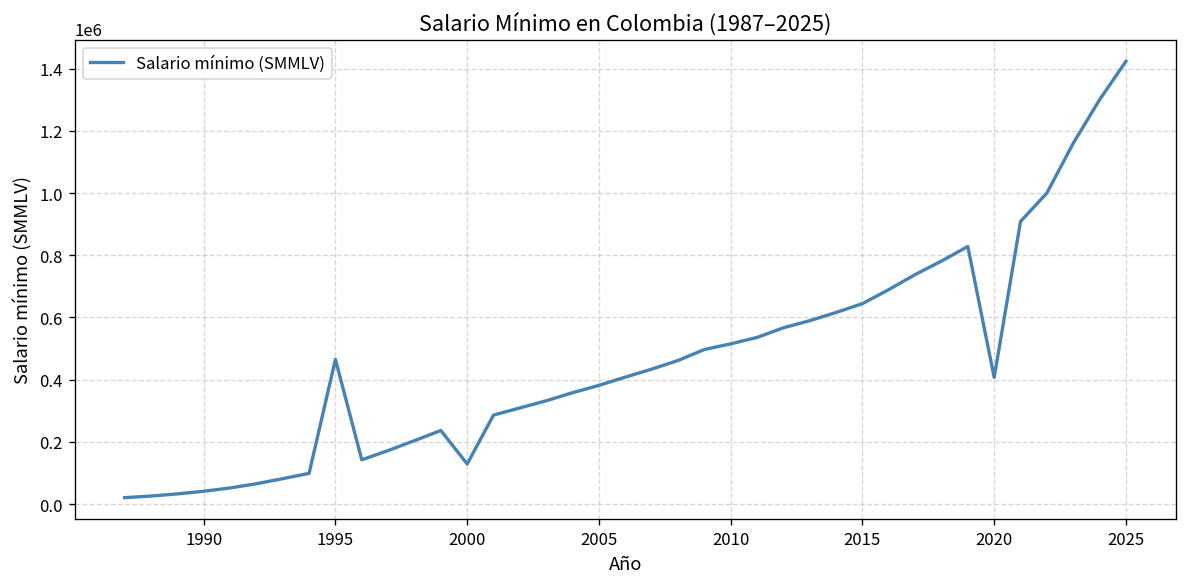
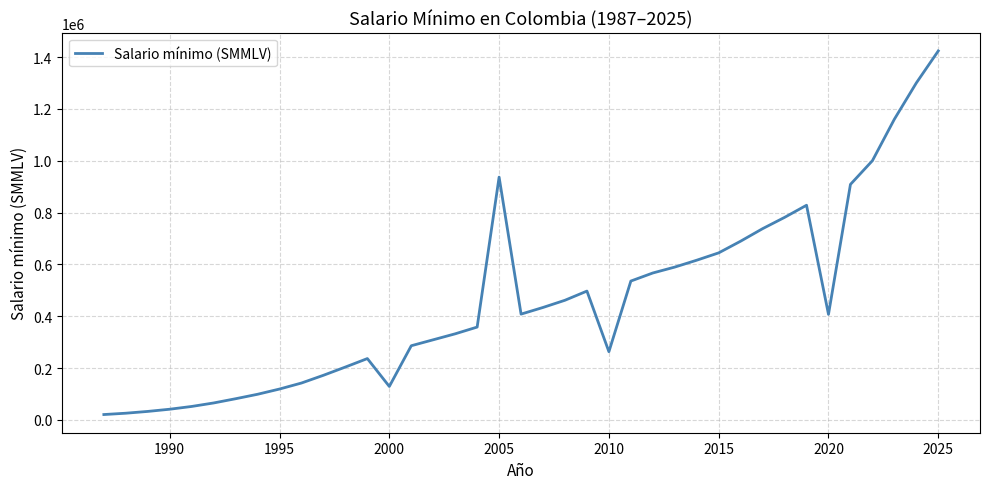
1995: 470000 -> 120000
2005: 380000 -> 940000
2010: 520000 -> 260000
